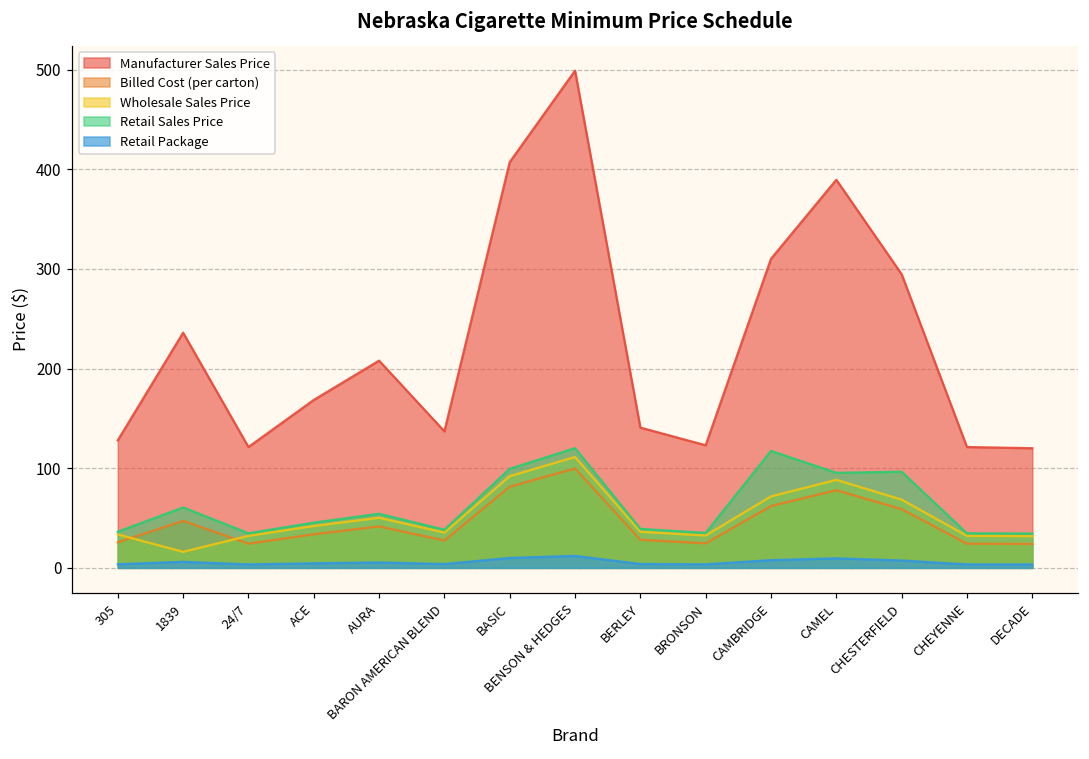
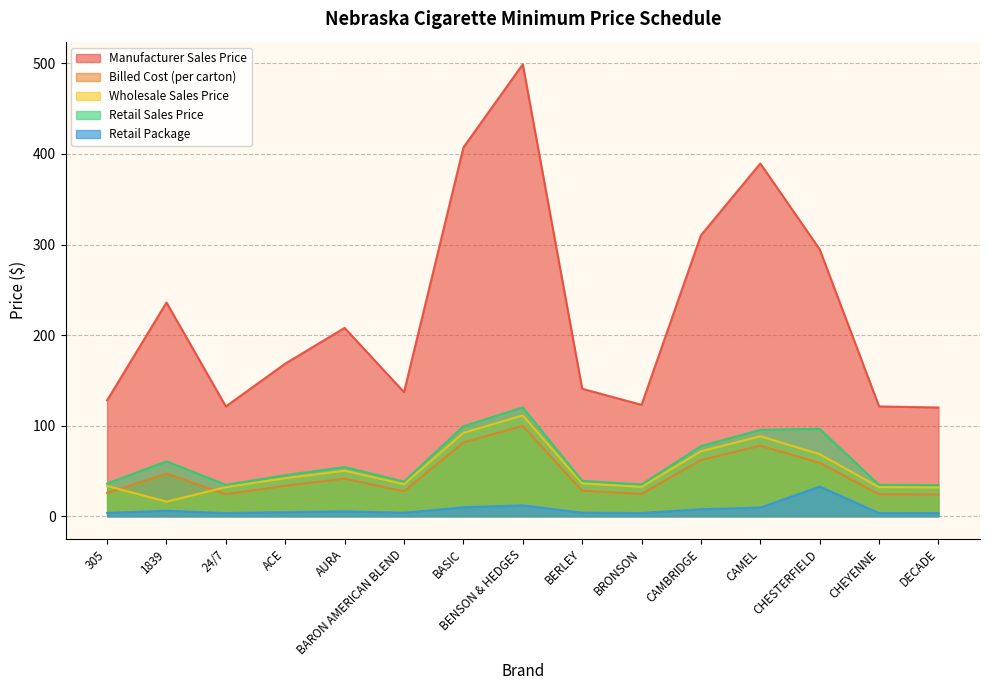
Retail Sales Price, CAMBRIDGE: 120 -> 80
Retail Package, CHESTERFIELD: 10 -> 30
